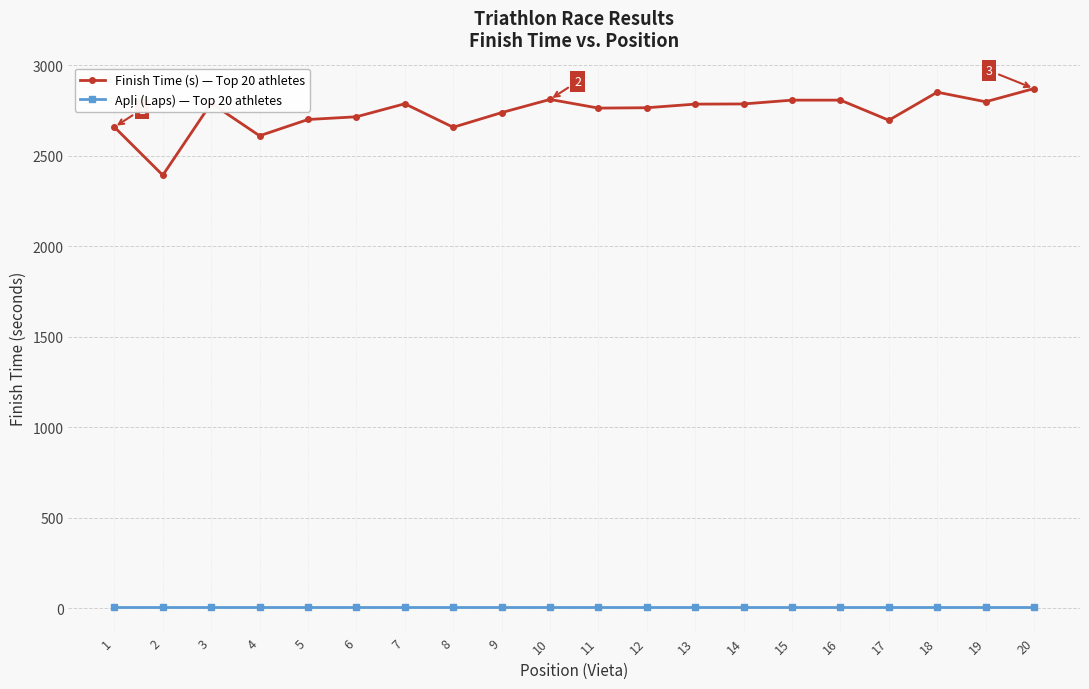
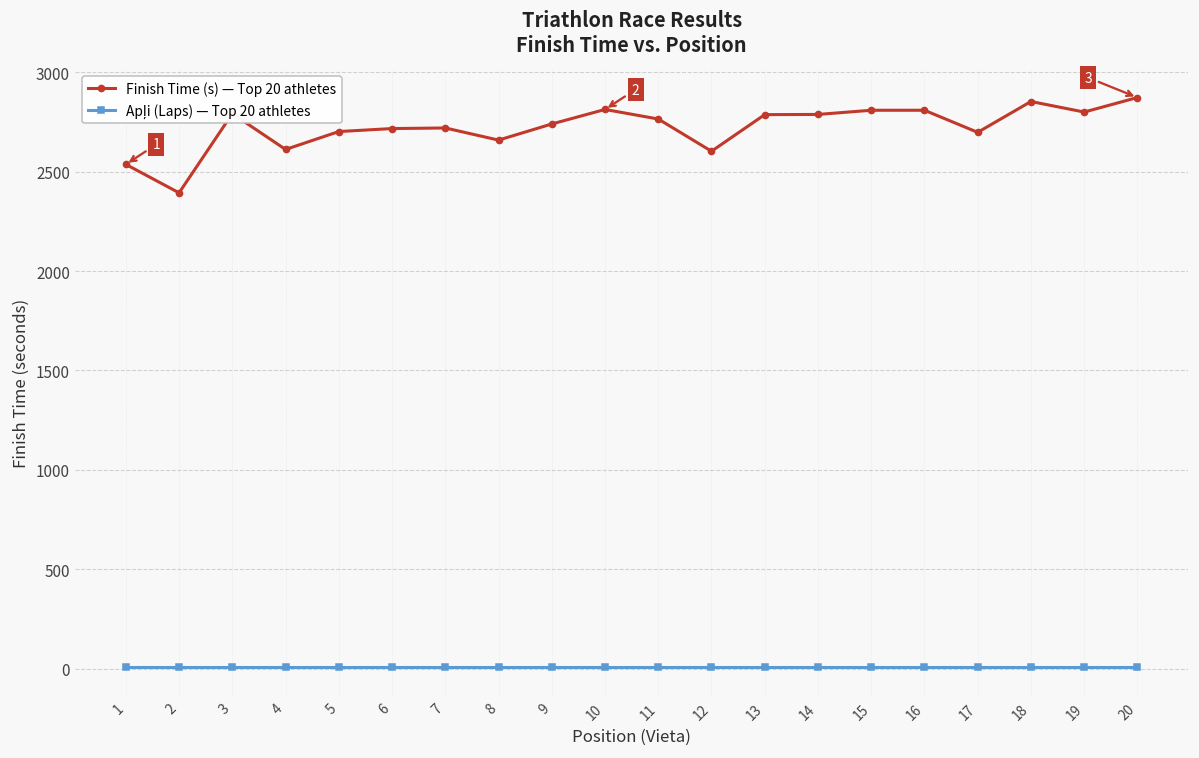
Finish Time (s) — Top 20 athletes, 1: 2660 -> 2540
Finish Time (s) — Top 20 athletes, 7: 2790 -> 2720
Finish Time (s) — Top 20 athletes, 12: 2770 -> 2600
